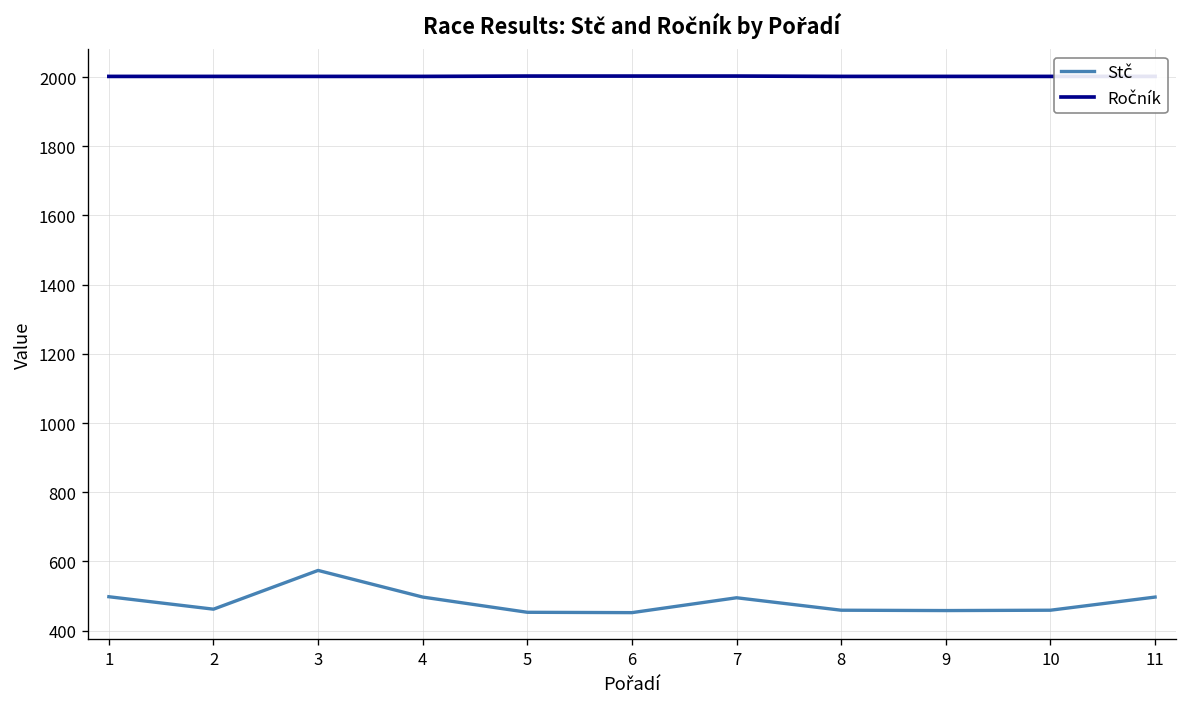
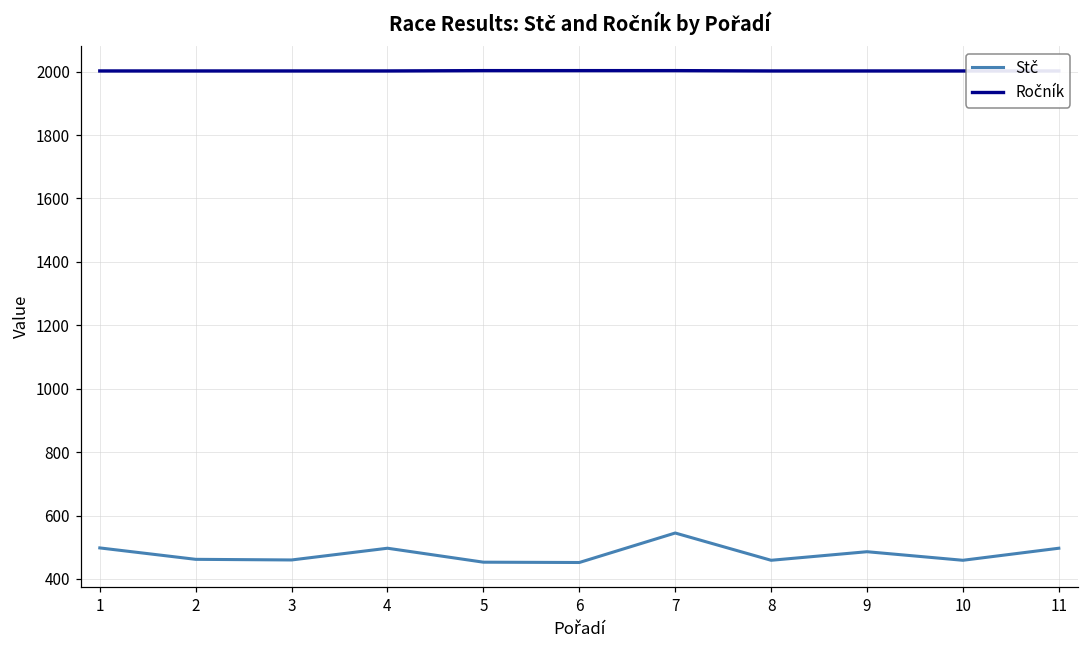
Stč, 3: 570 -> 460
Stč, 7: 500 -> 550
Stč, 9: 460 -> 490
